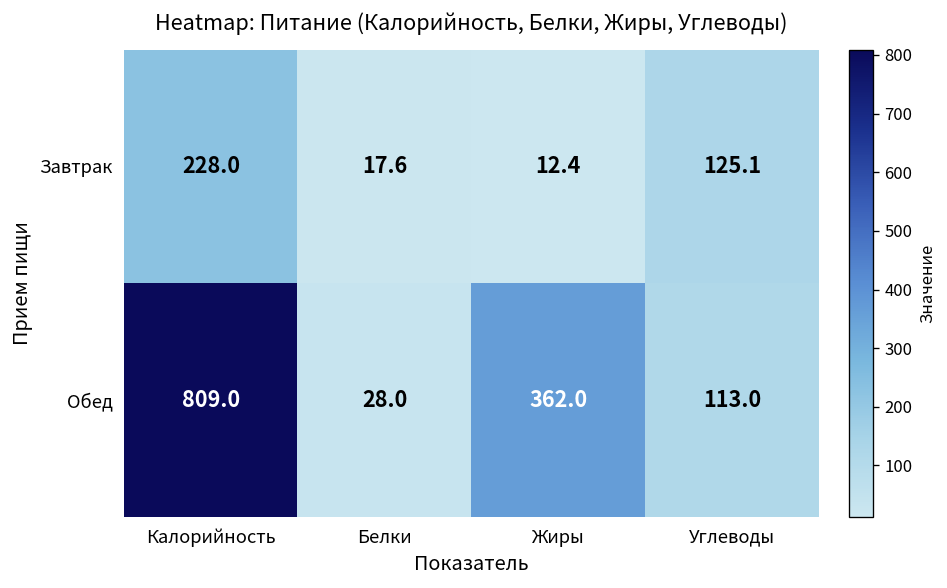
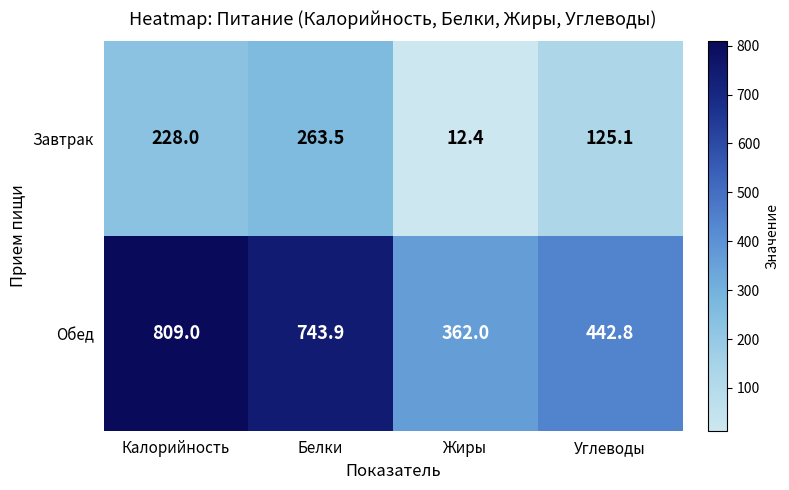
Завтрак, Белки: 17.6 -> 263.5
Обед, Белки: 28.0 -> 743.9
Обед, Углеводы: 113.0 -> 442.8
